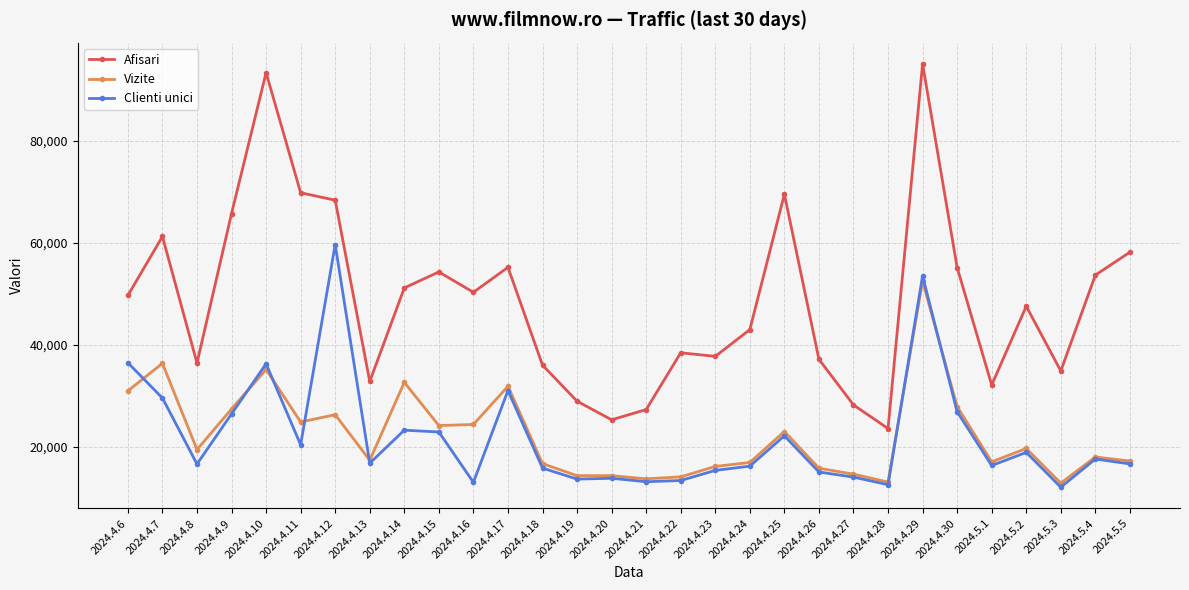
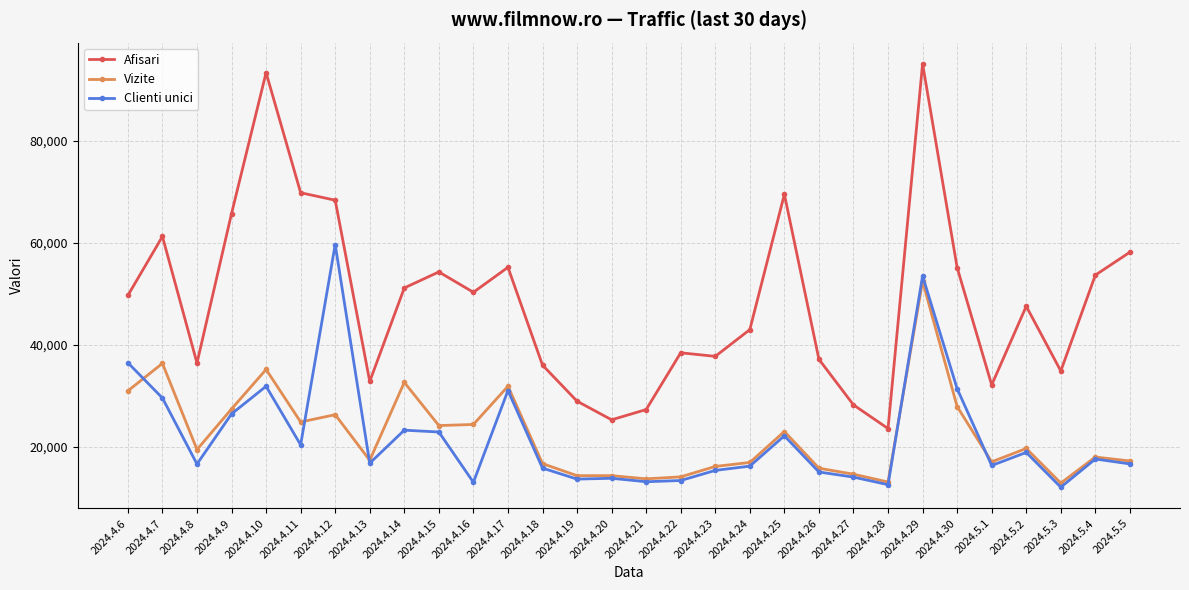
Clienti unici, 2024.4.10: 36,000 -> 32,000
Clienti unici, 2024.4.30: 27,000 -> 31,000
